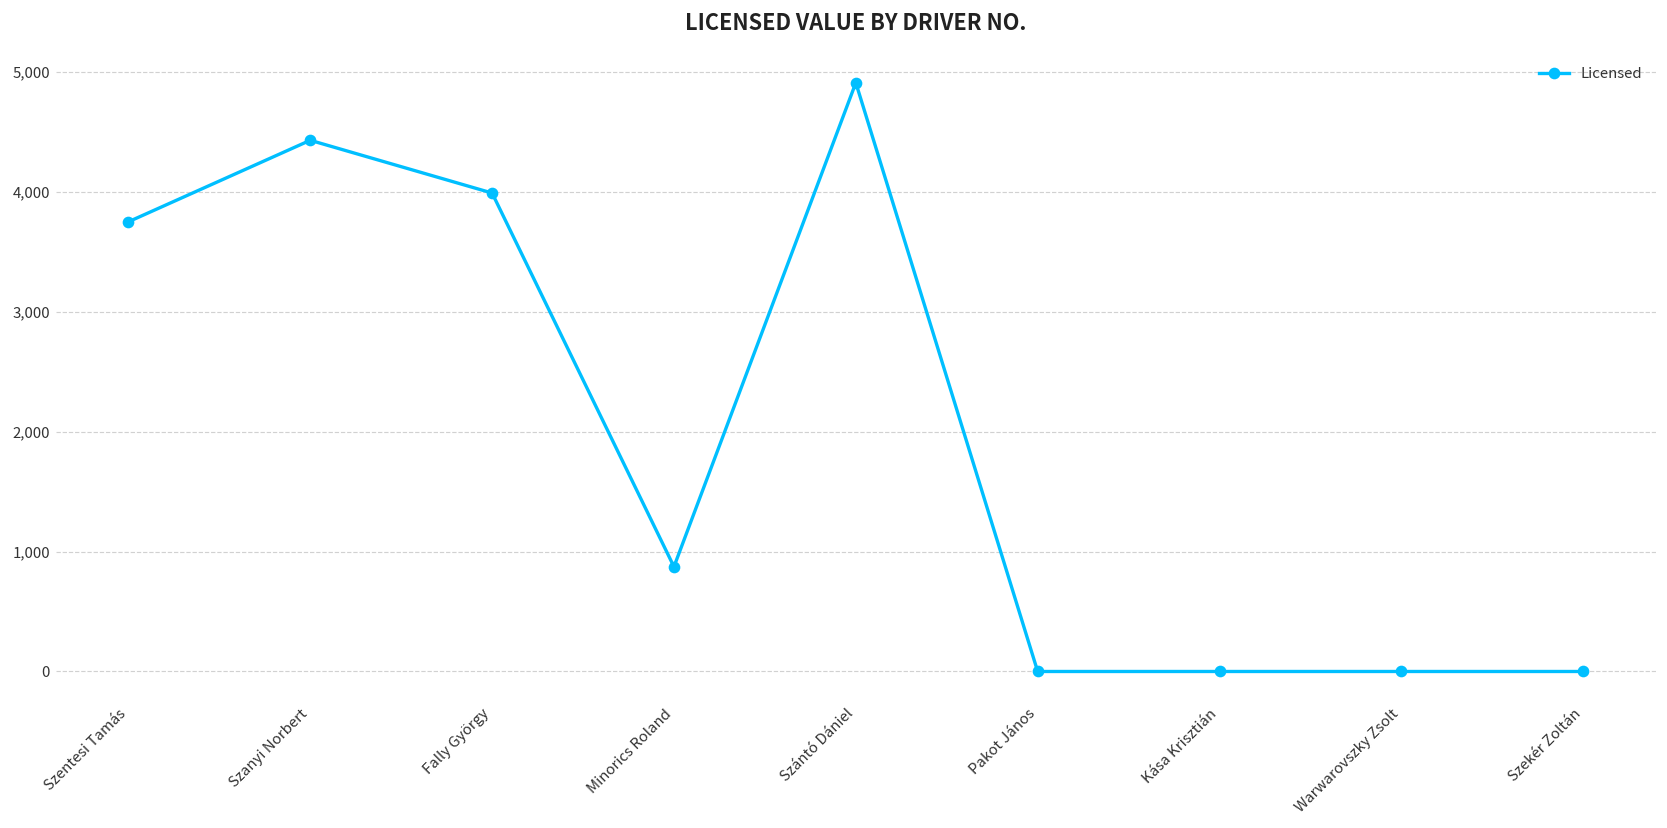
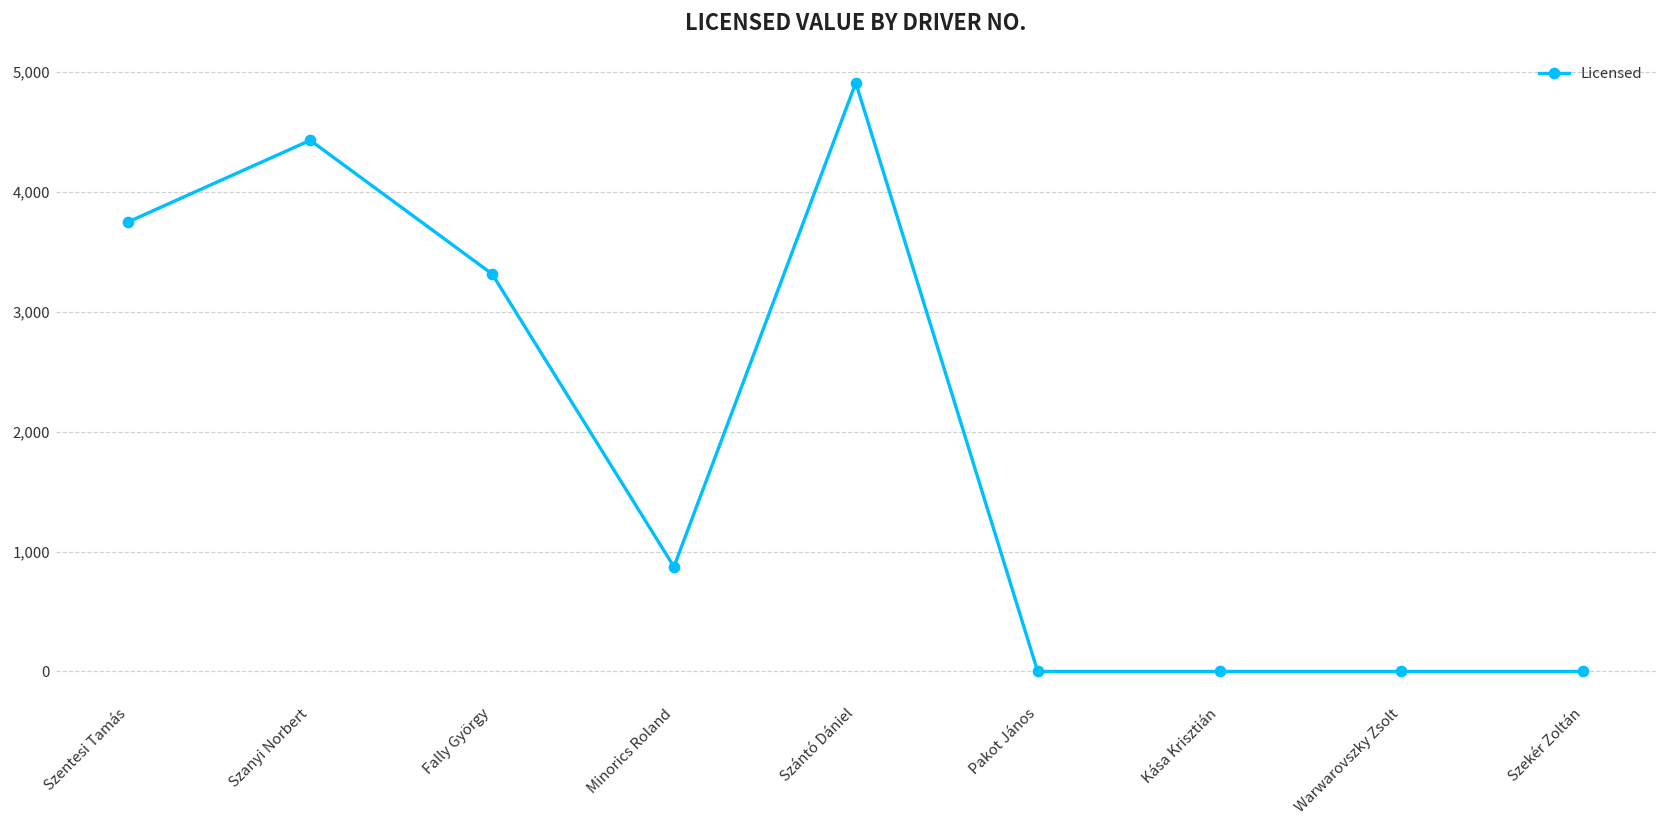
Fally György: 4,000 -> 3,300
